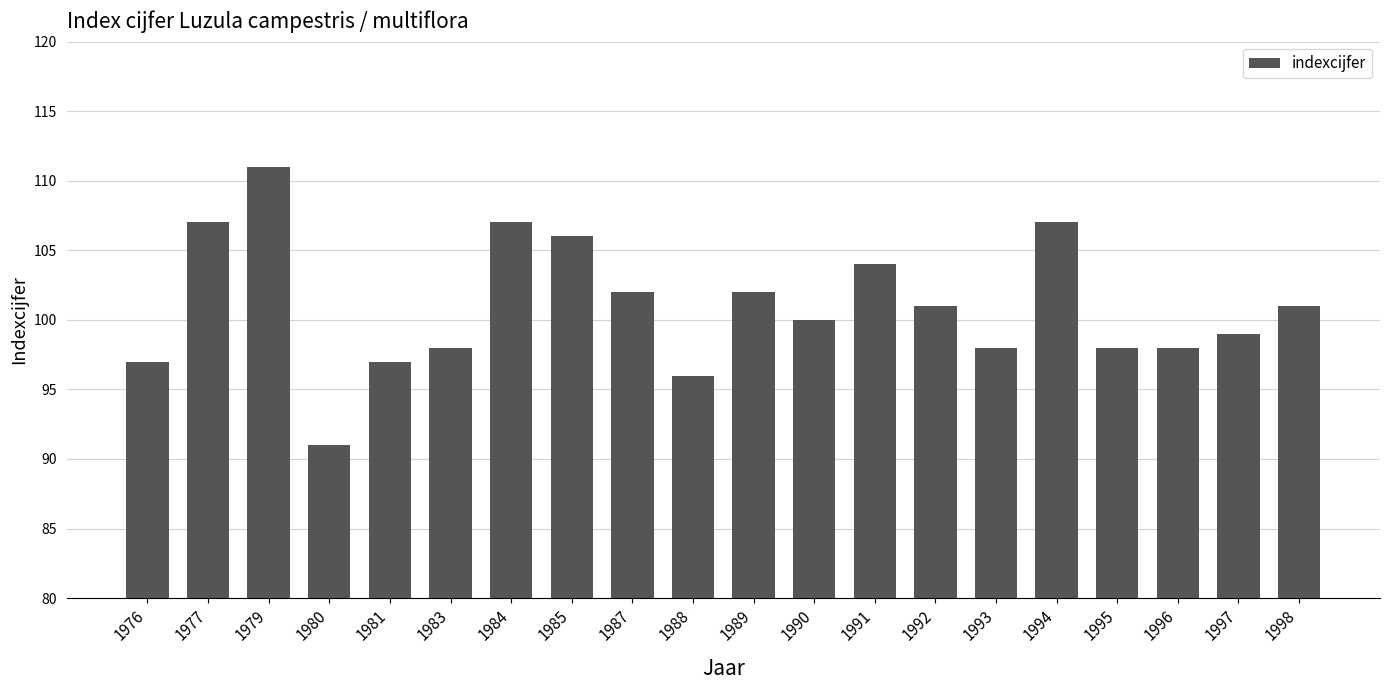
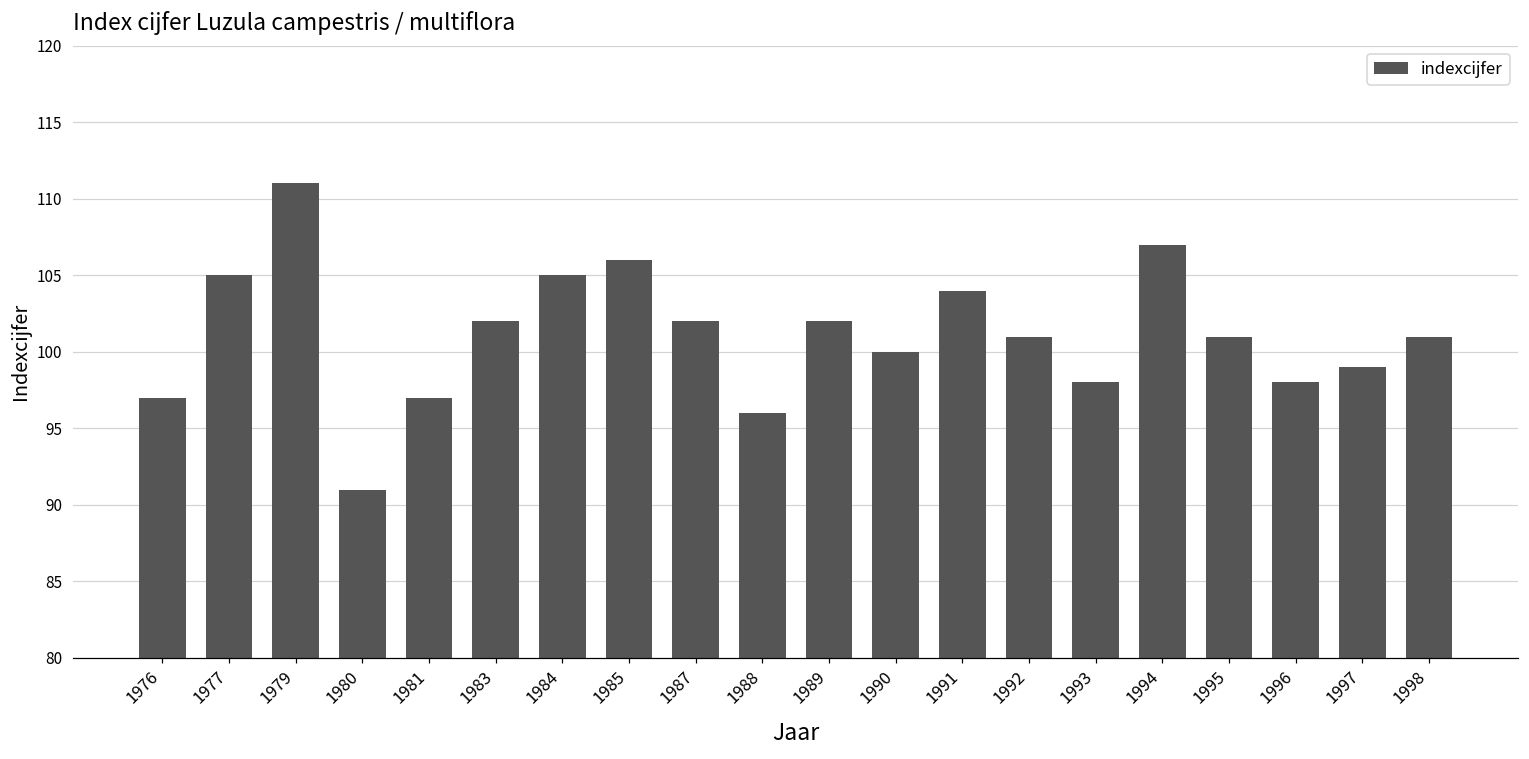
1977: 107 -> 105
1983: 98 -> 102
1984: 107 -> 105
1995: 98 -> 101
